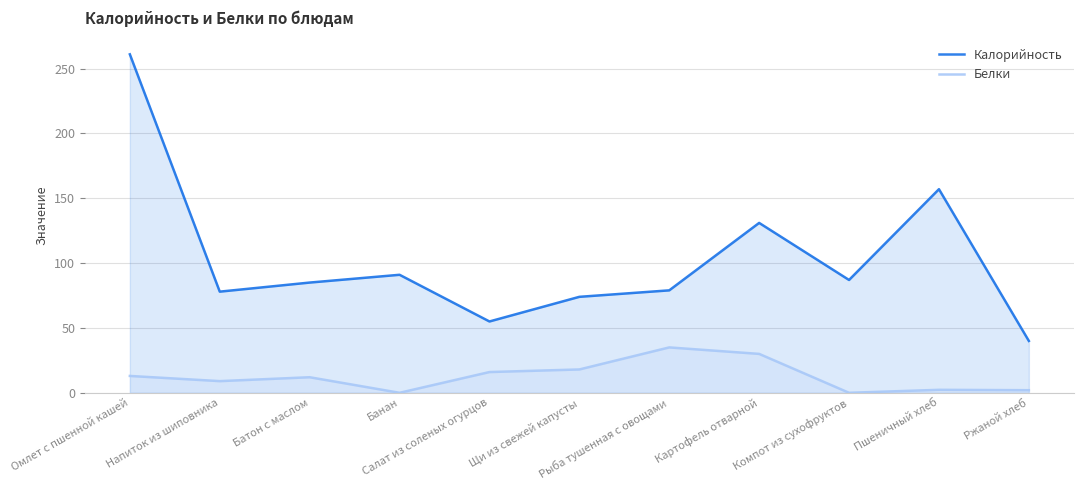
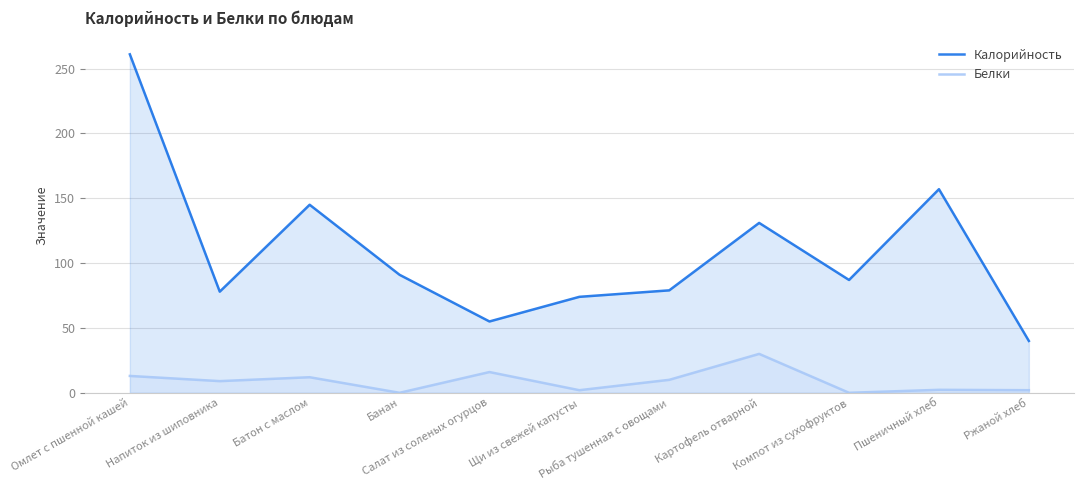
Калорийность, Батон с маслом: 85 -> 145
Белки, Щи из свежей капусты: 18 -> 2
Белки, Рыба тушенная с овощами: 35 -> 10
